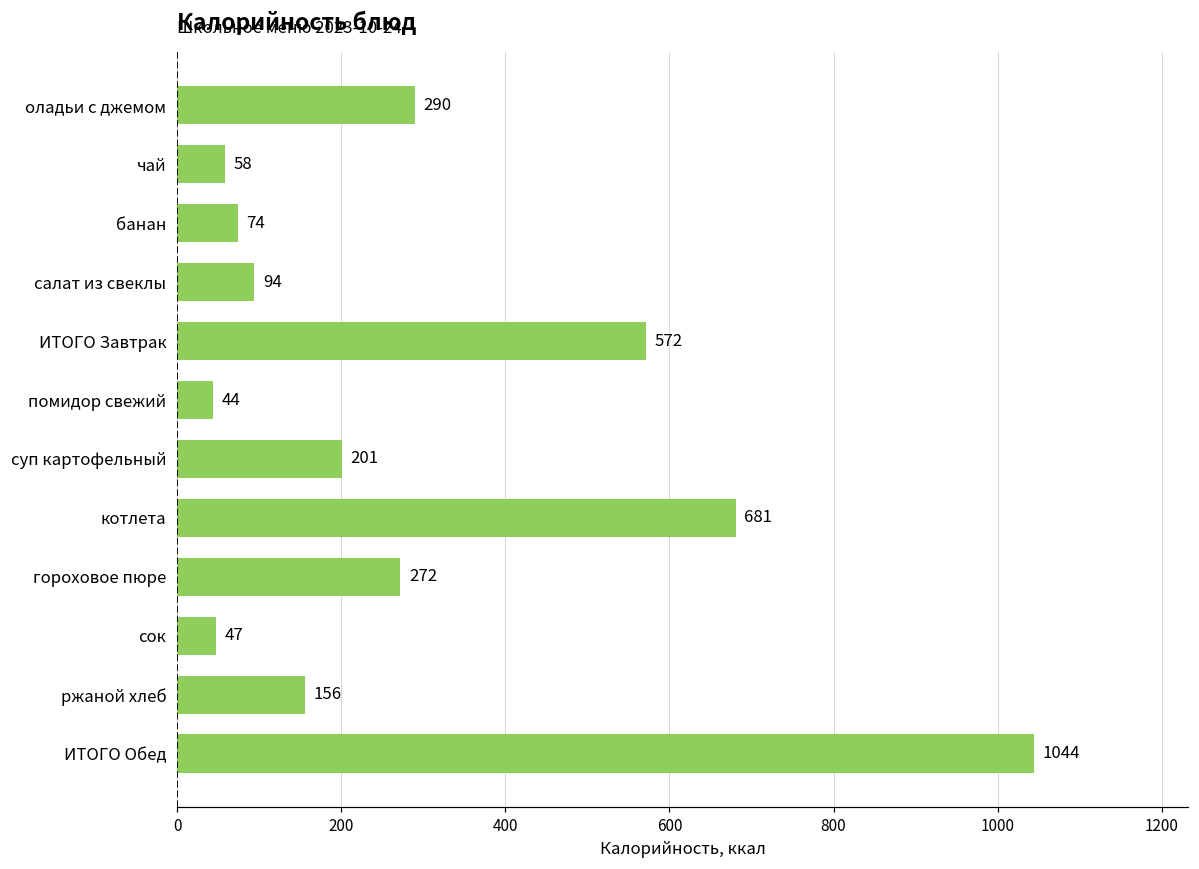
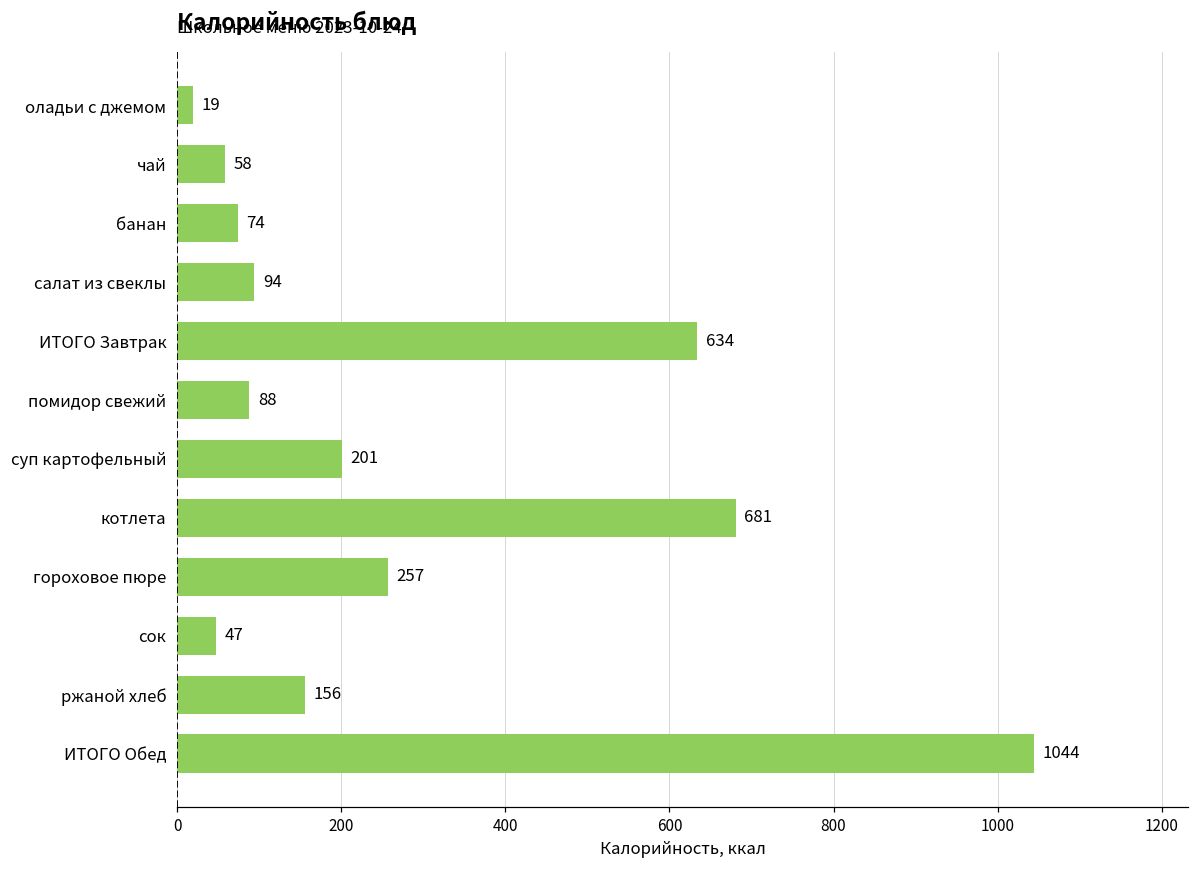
оладьи с джемом: 290 -> 19
ИТОГО Завтрак: 572 -> 634
помидор свежий: 44 -> 88
гороховое пюре: 272 -> 257
